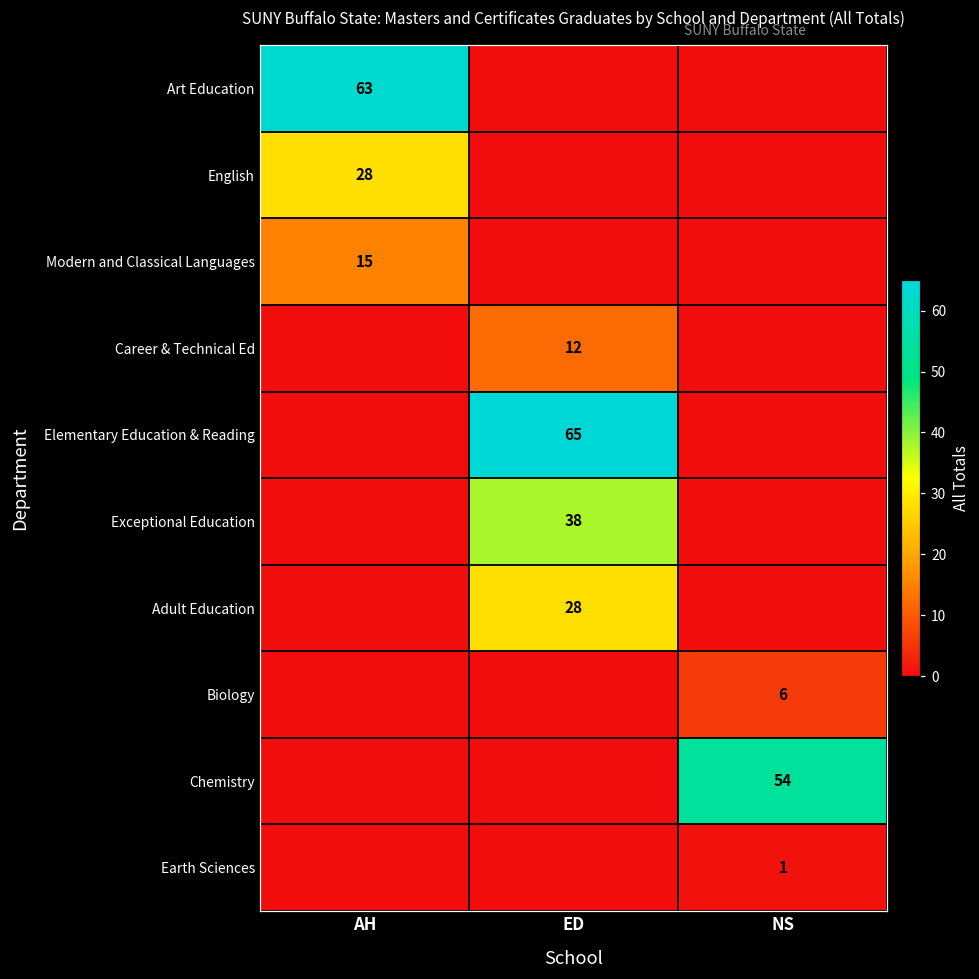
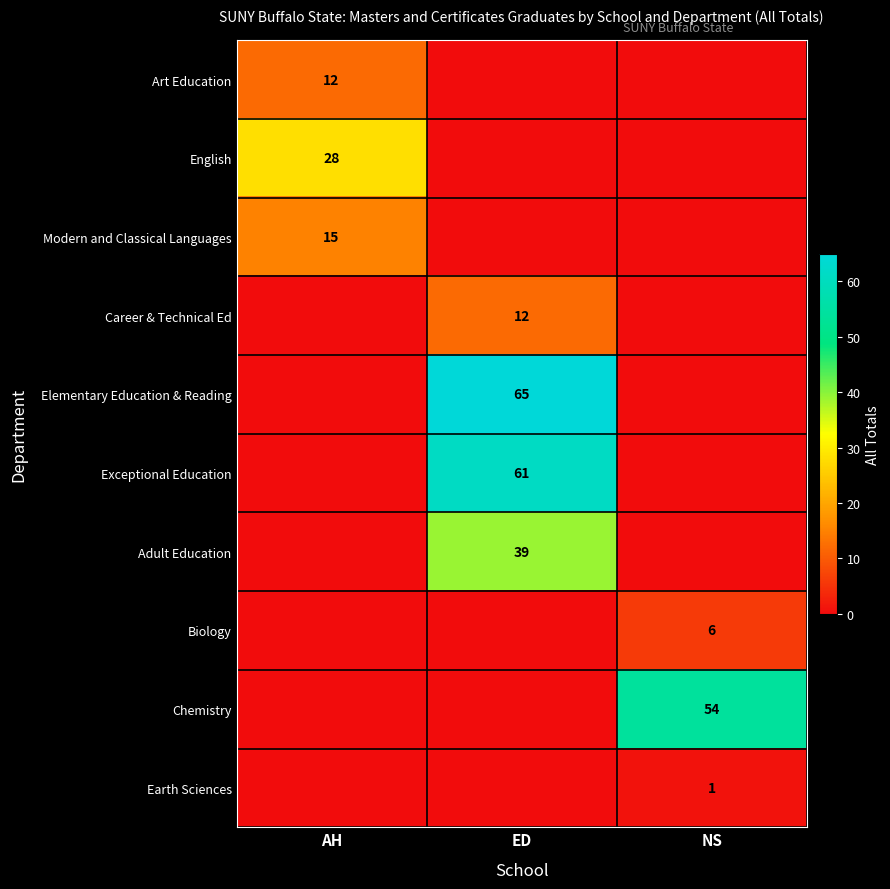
Art Education, AH: 63 -> 12
Exceptional Education, ED: 38 -> 61
Adult Education, ED: 28 -> 39
